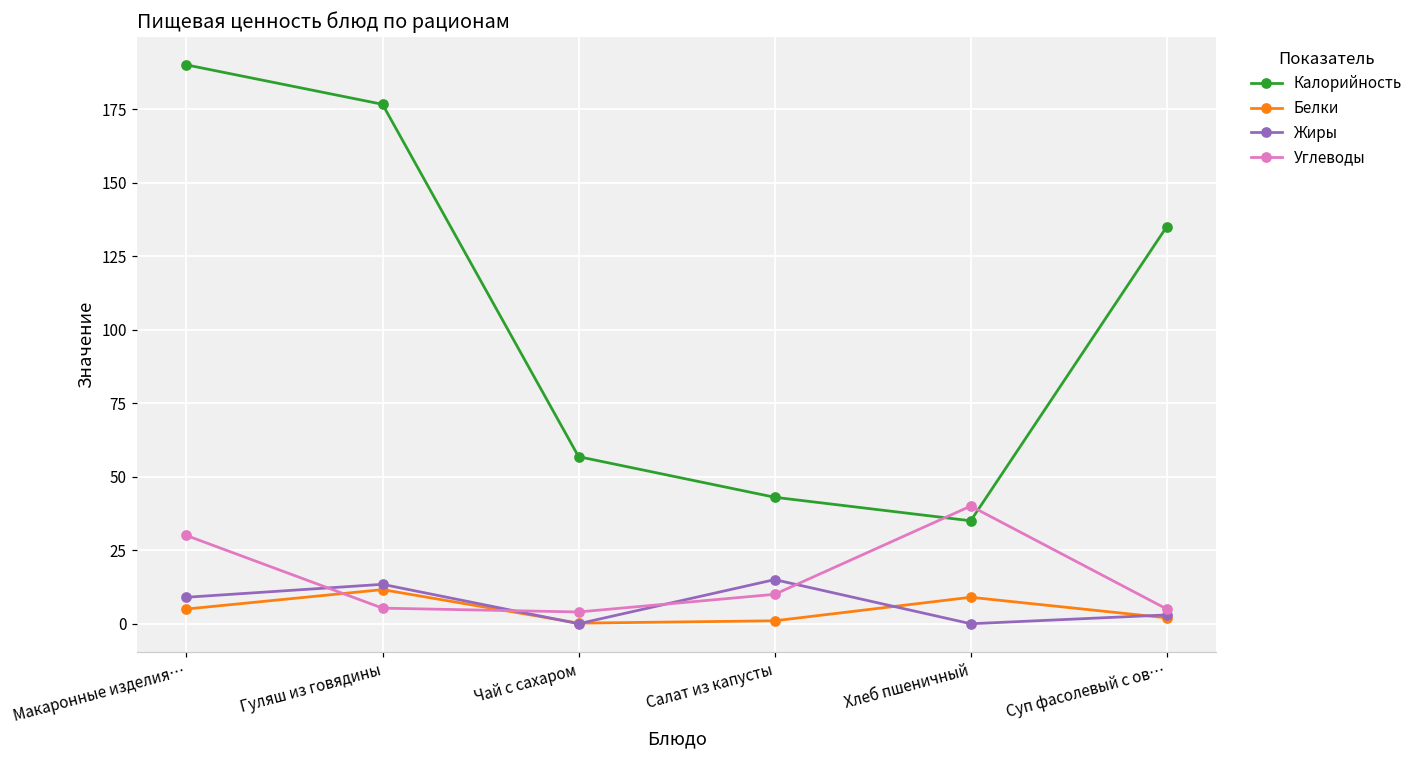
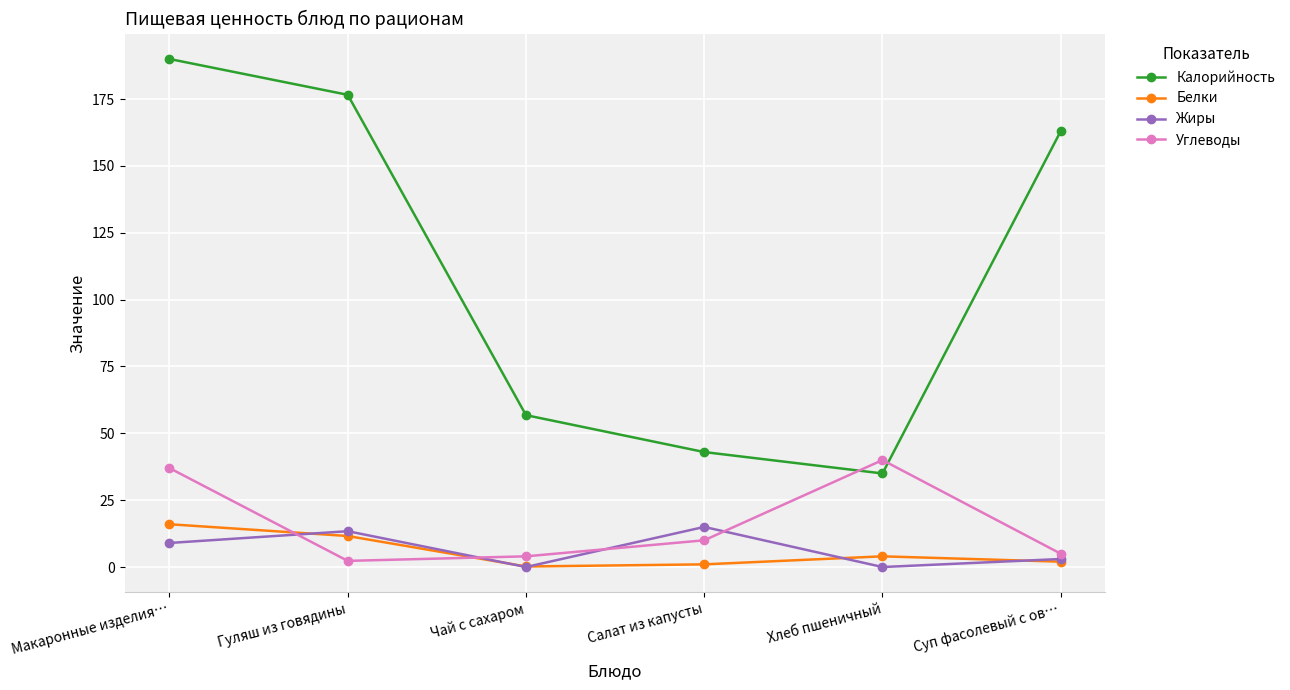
Белки, Макаронные изделия…: 5 -> 16
Углеводы, Макаронные изделия…: 30 -> 37
Углеводы, Гуляш из говядины: 5 -> 2
Белки, Хлеб пшеничный: 9 -> 4
Калорийность, Суп фасолевый с ов…: 135 -> 163
